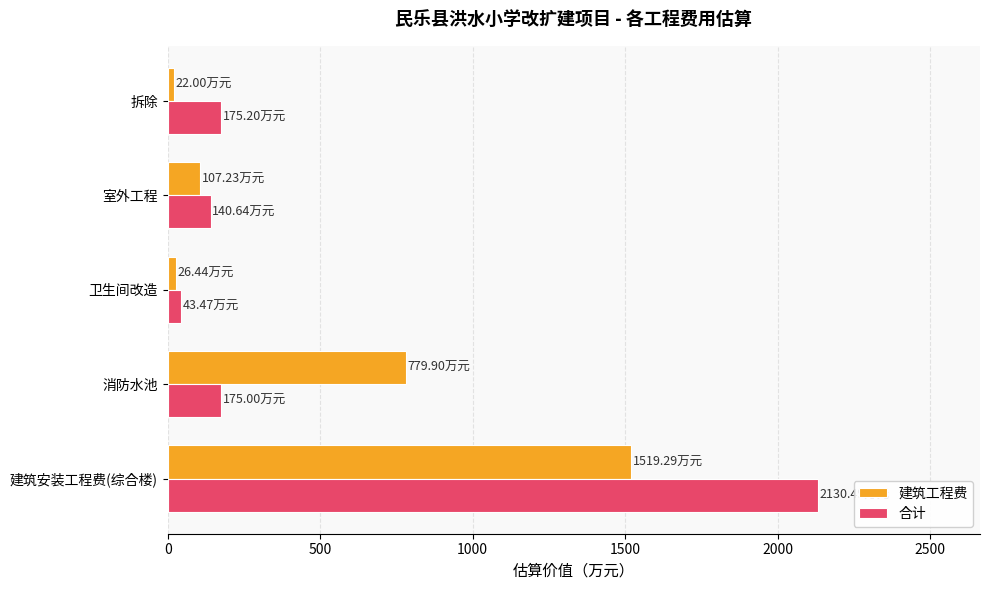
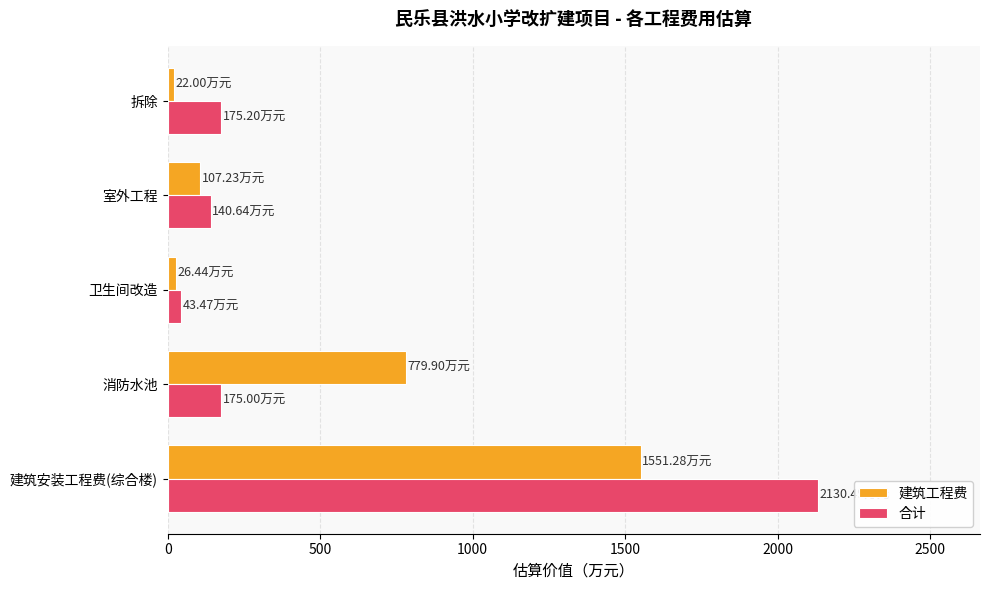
建筑工程费, 建筑安装工程费(综合楼): 1519.29 -> 1551.28
